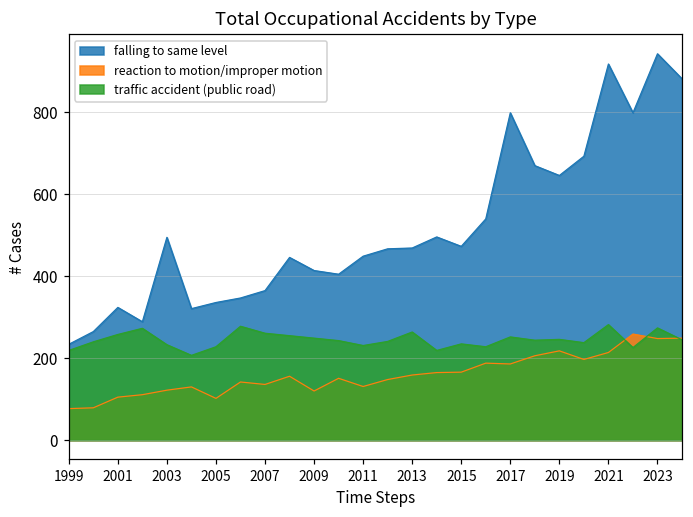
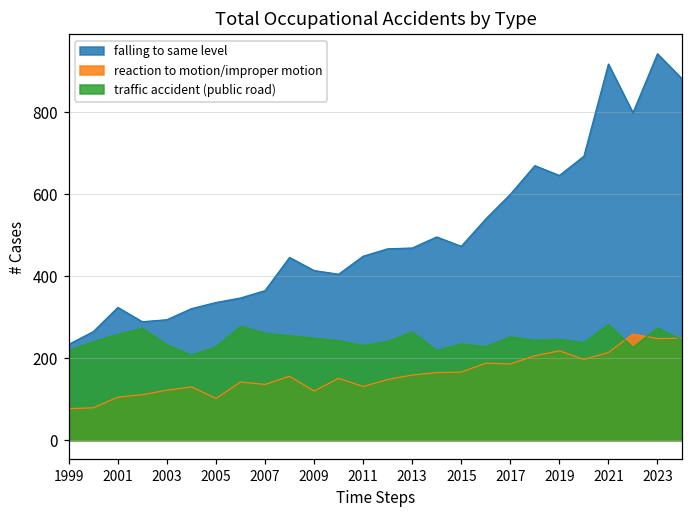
falling to same level, 2003: 500 -> 290
falling to same level, 2017: 800 -> 600
